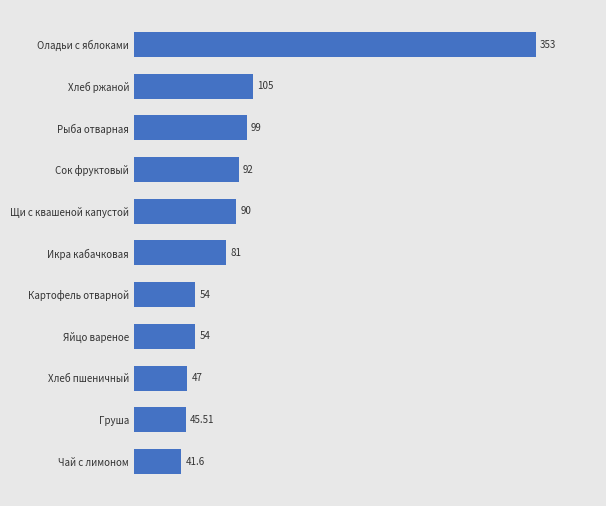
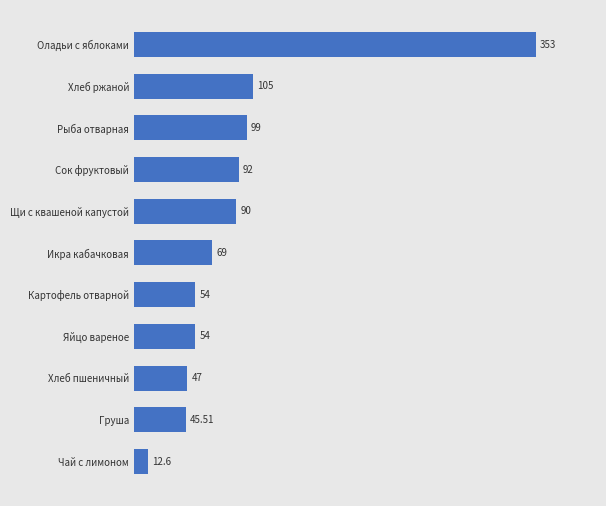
Икра кабачковая: 81 -> 69
Чай с лимоном: 41.6 -> 12.6
